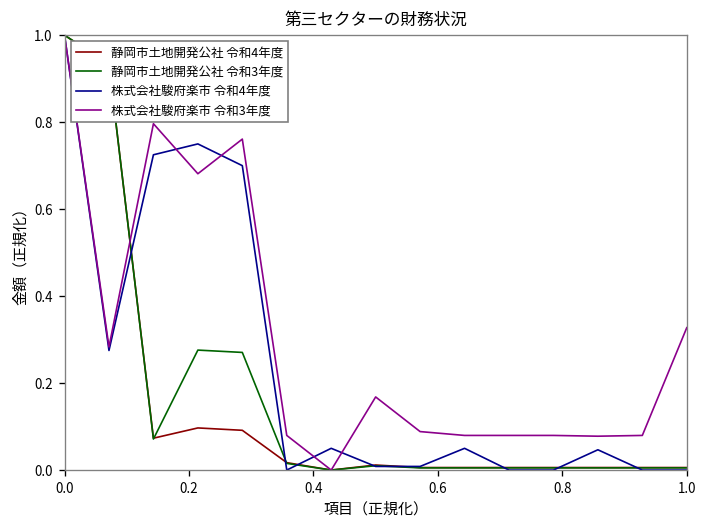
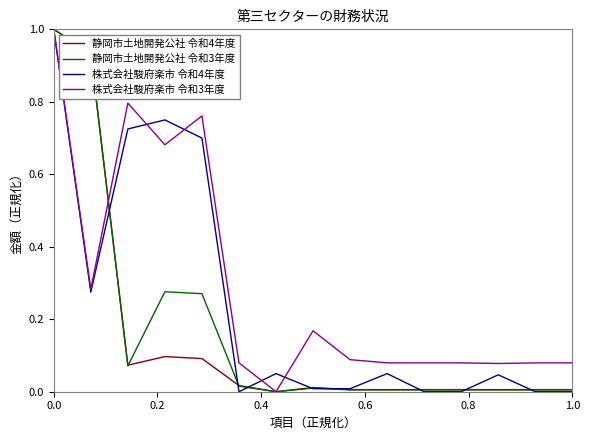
株式会社駿府楽市 令和3年度, 1.0: 0.33 -> 0.08
